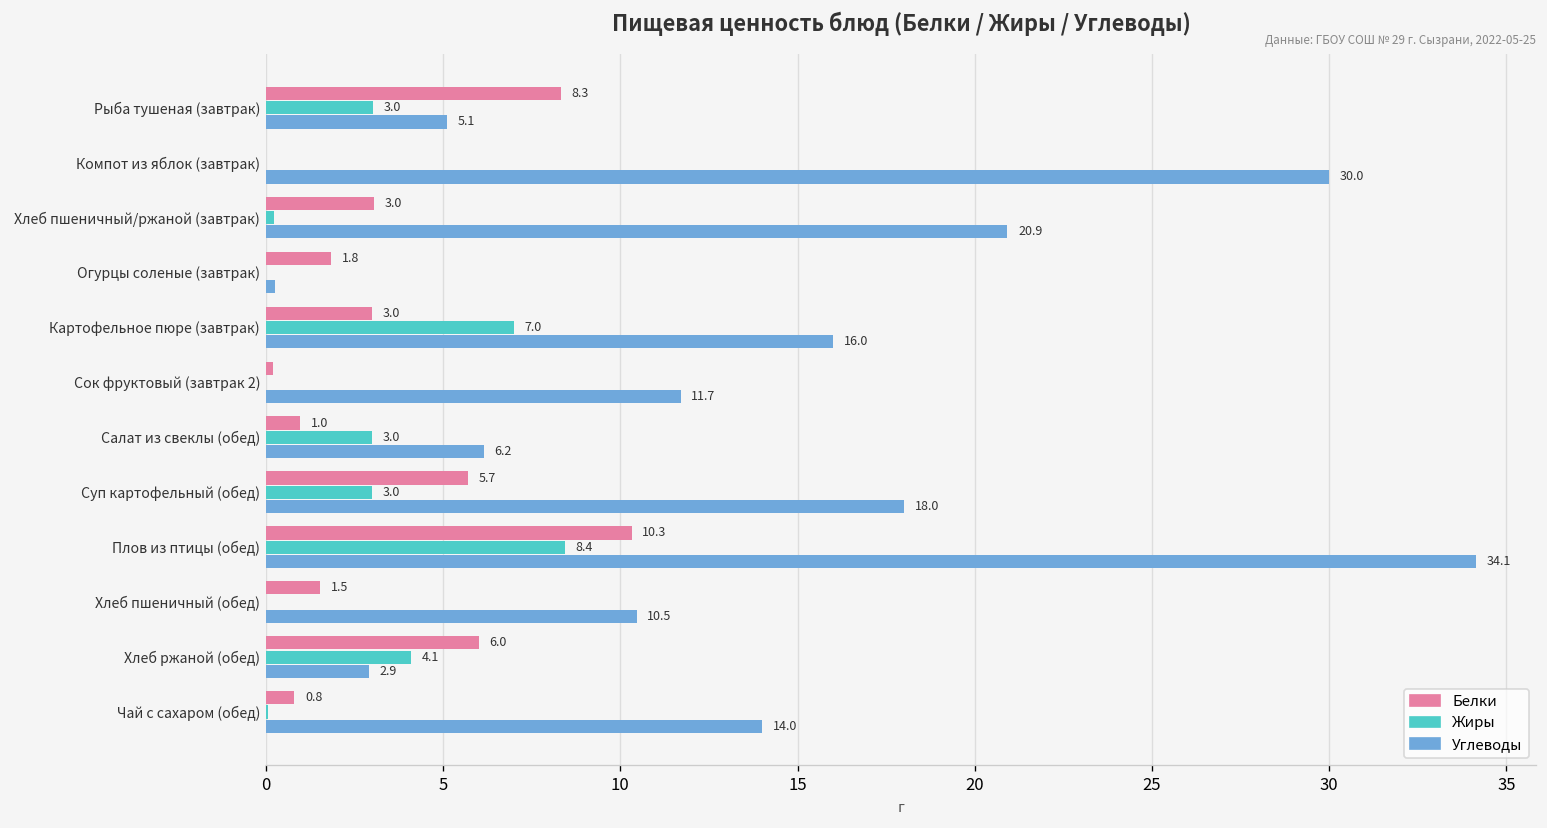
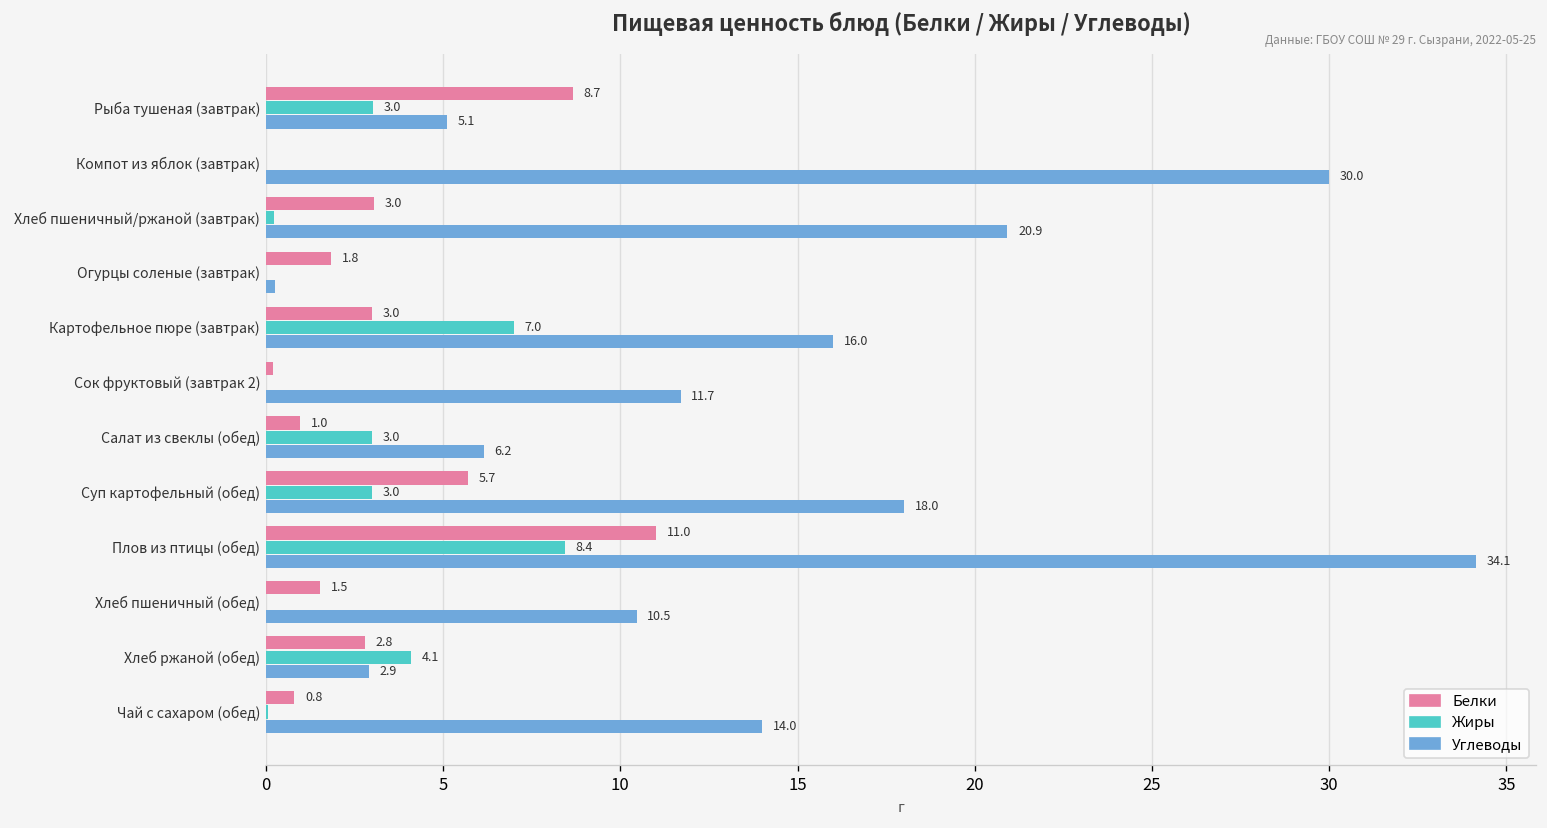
Белки, Рыба тушеная (завтрак): 8.3 -> 8.7
Белки, Плов из птицы (обед): 10.3 -> 11.0
Белки, Хлеб ржаной (обед): 6.0 -> 2.8
